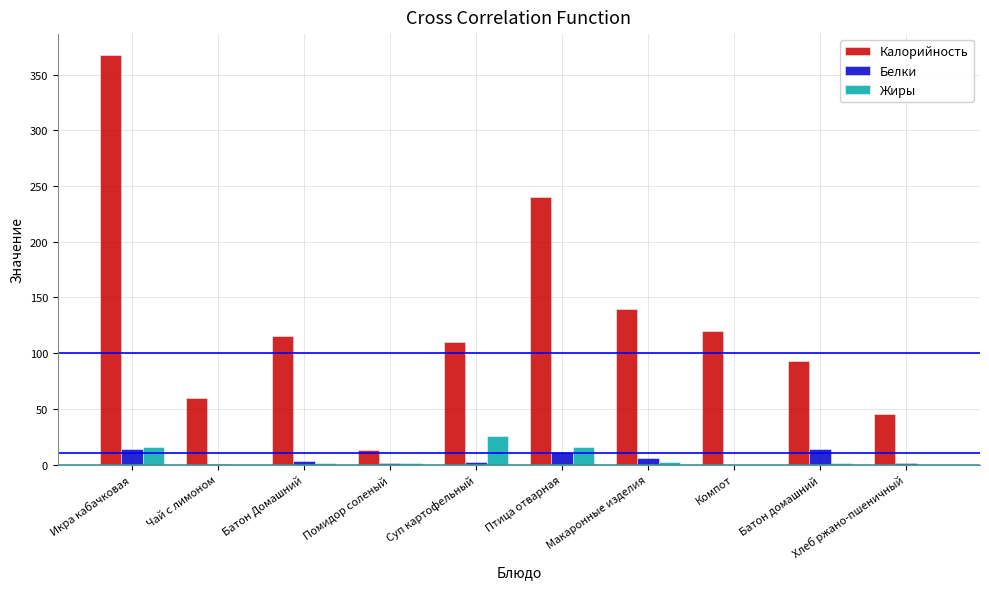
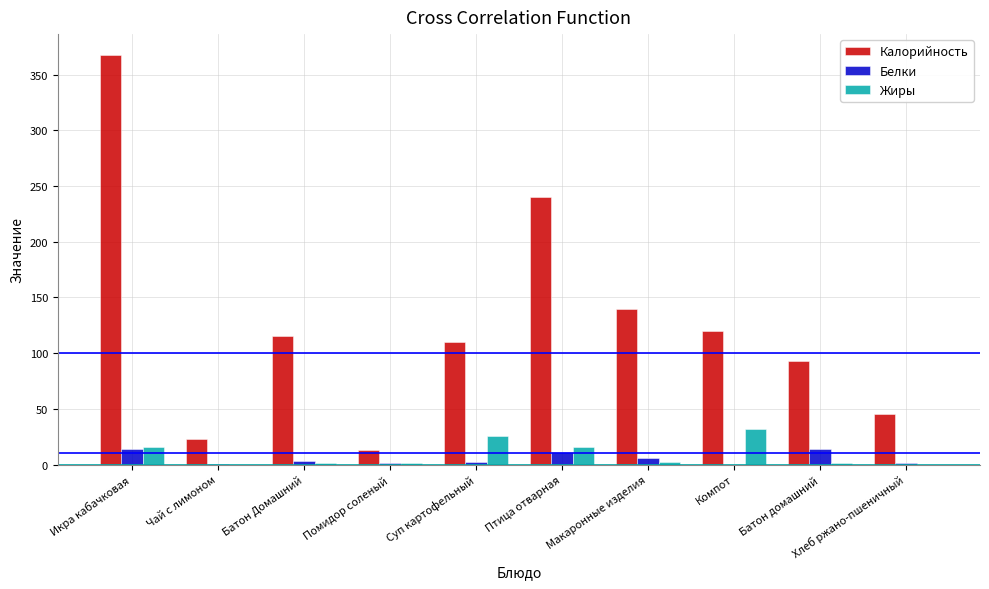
Калорийность, Чай с лимоном: 60 -> 23
Жиры, Компот: 0 -> 32
